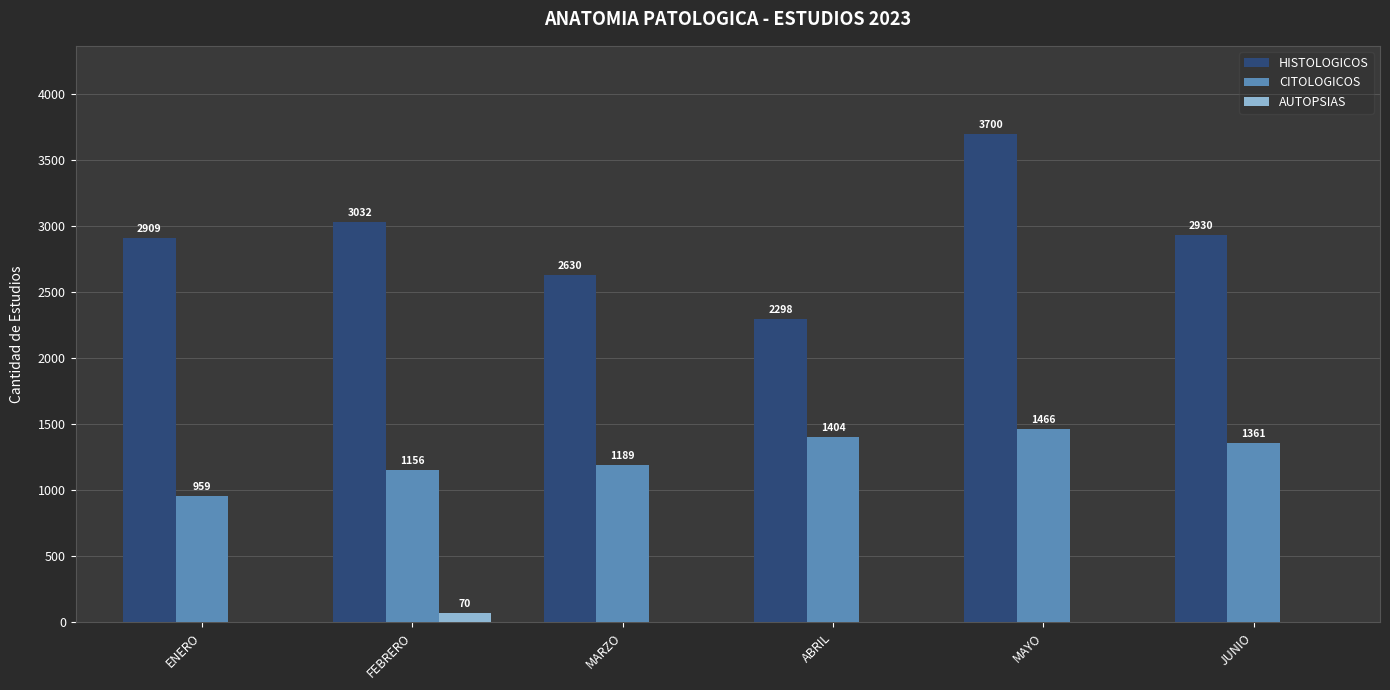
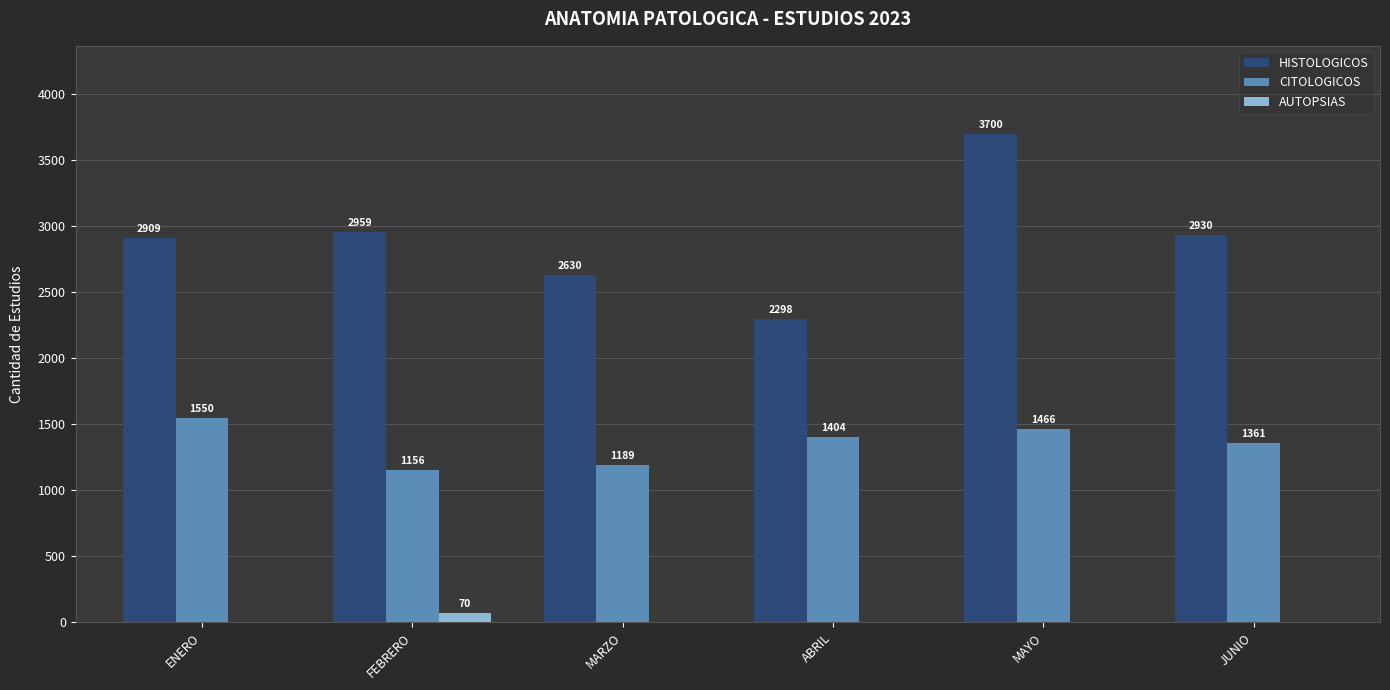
CITOLOGICOS, ENERO: 959 -> 1550
HISTOLOGICOS, FEBRERO: 3032 -> 2959
